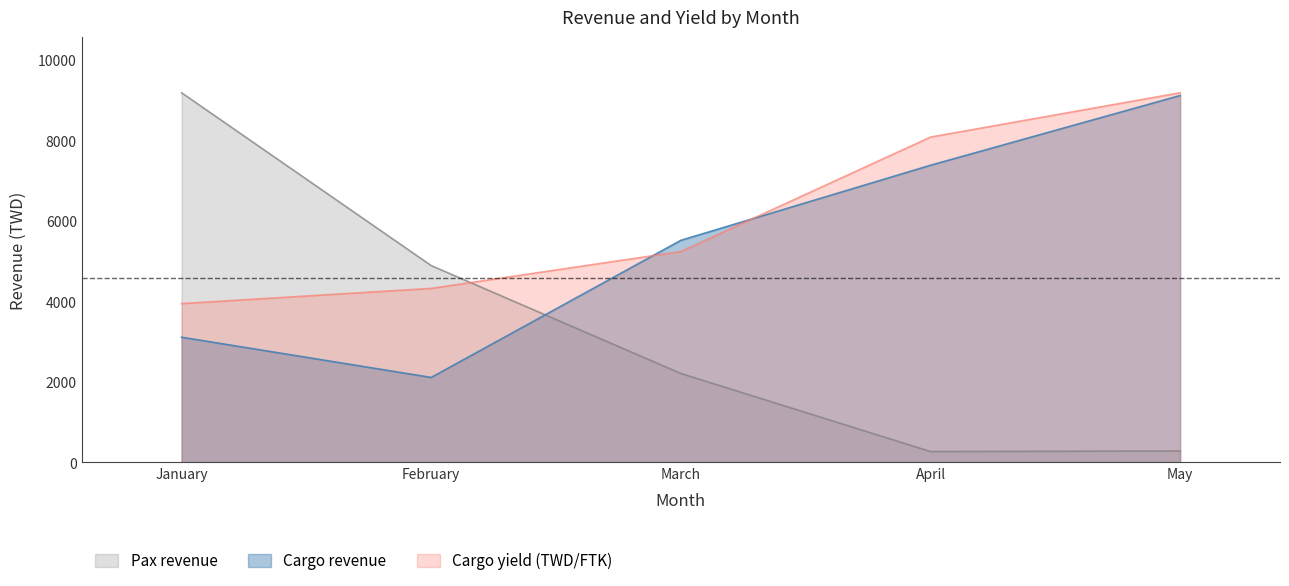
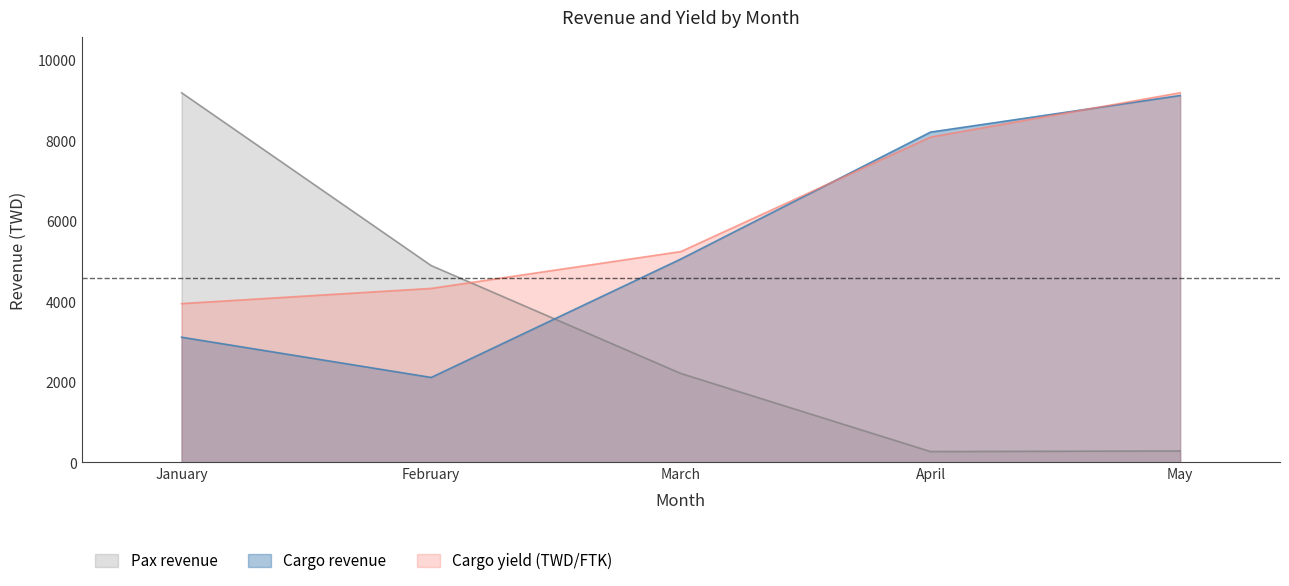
Cargo revenue, March: 5500 -> 5100
Cargo revenue, April: 7400 -> 8200
